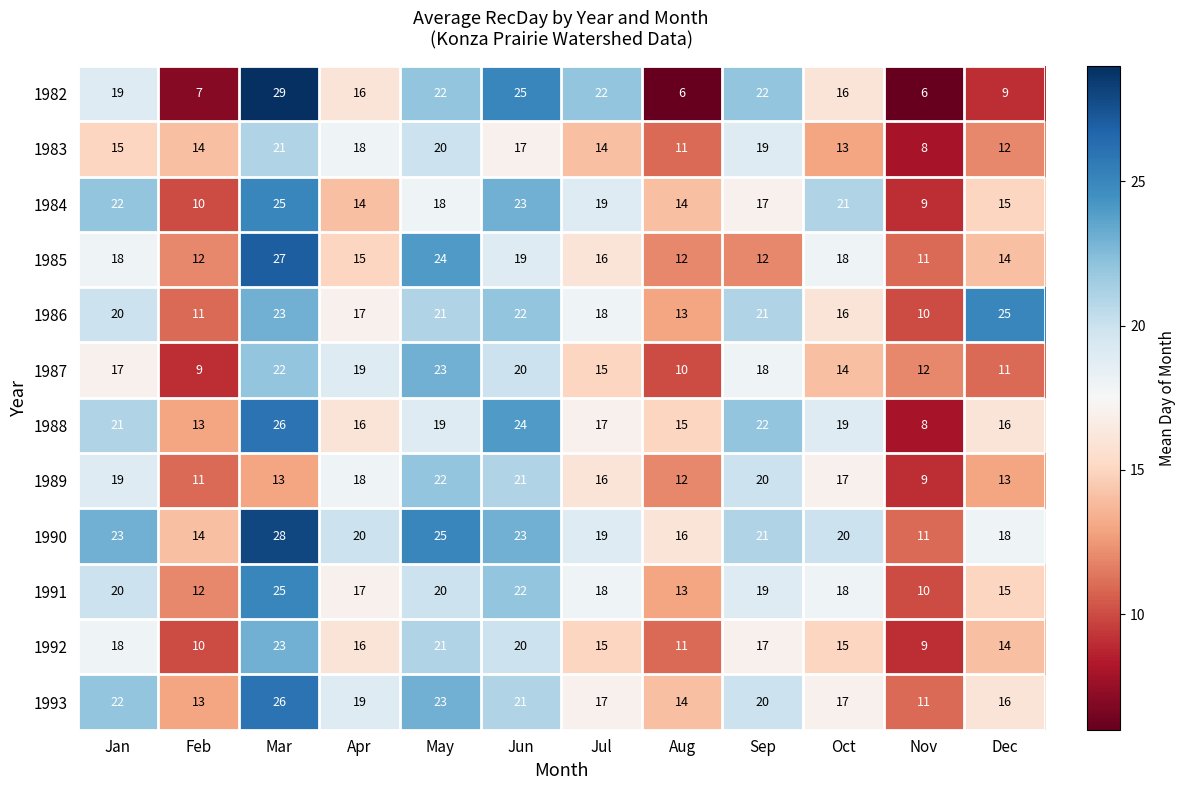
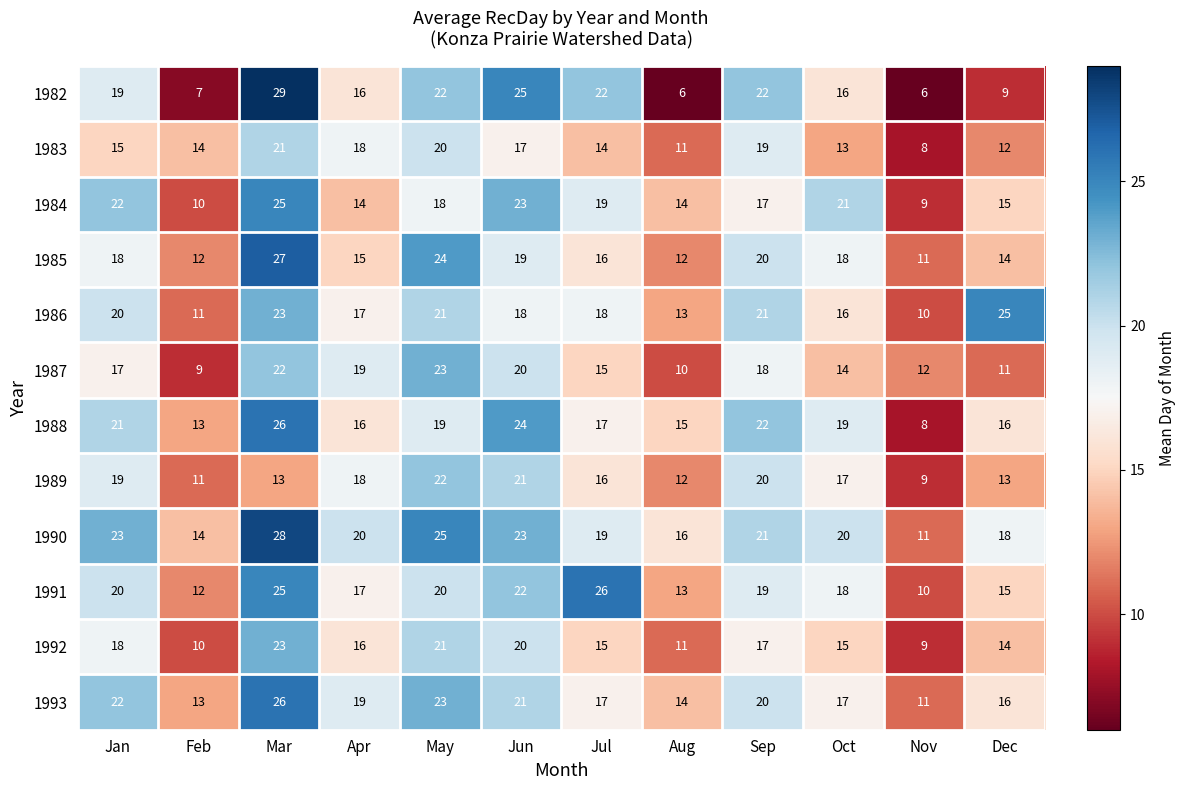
1985, Sep: 12 -> 20
1986, Jun: 22 -> 18
1991, Jul: 18 -> 26
